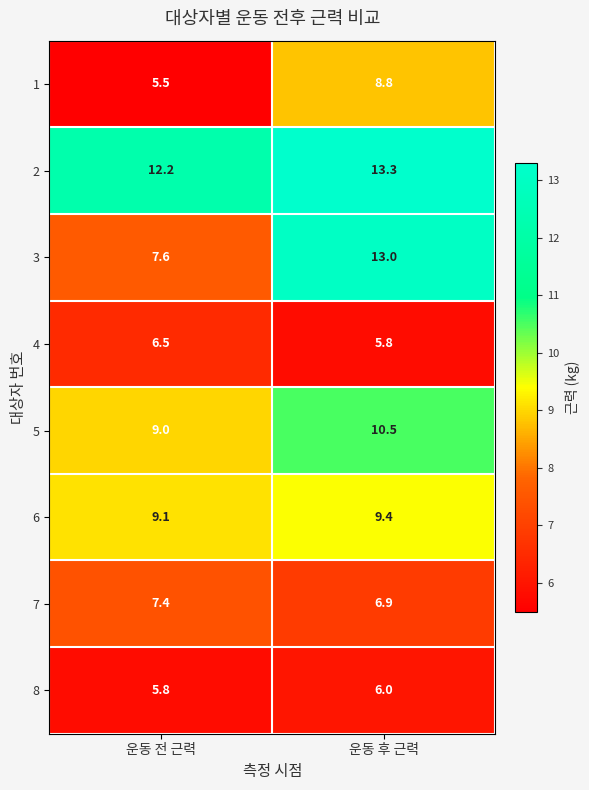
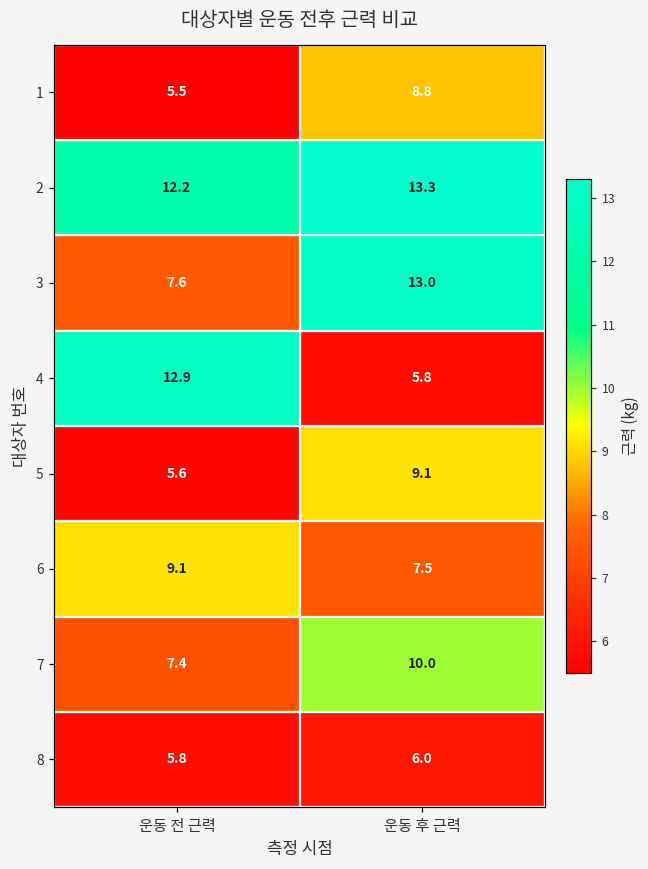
4, 운동 전 근력: 6.5 -> 12.9
5, 운동 전 근력: 9.0 -> 5.6
5, 운동 후 근력: 10.5 -> 9.1
6, 운동 후 근력: 9.4 -> 7.5
7, 운동 후 근력: 6.9 -> 10.0
